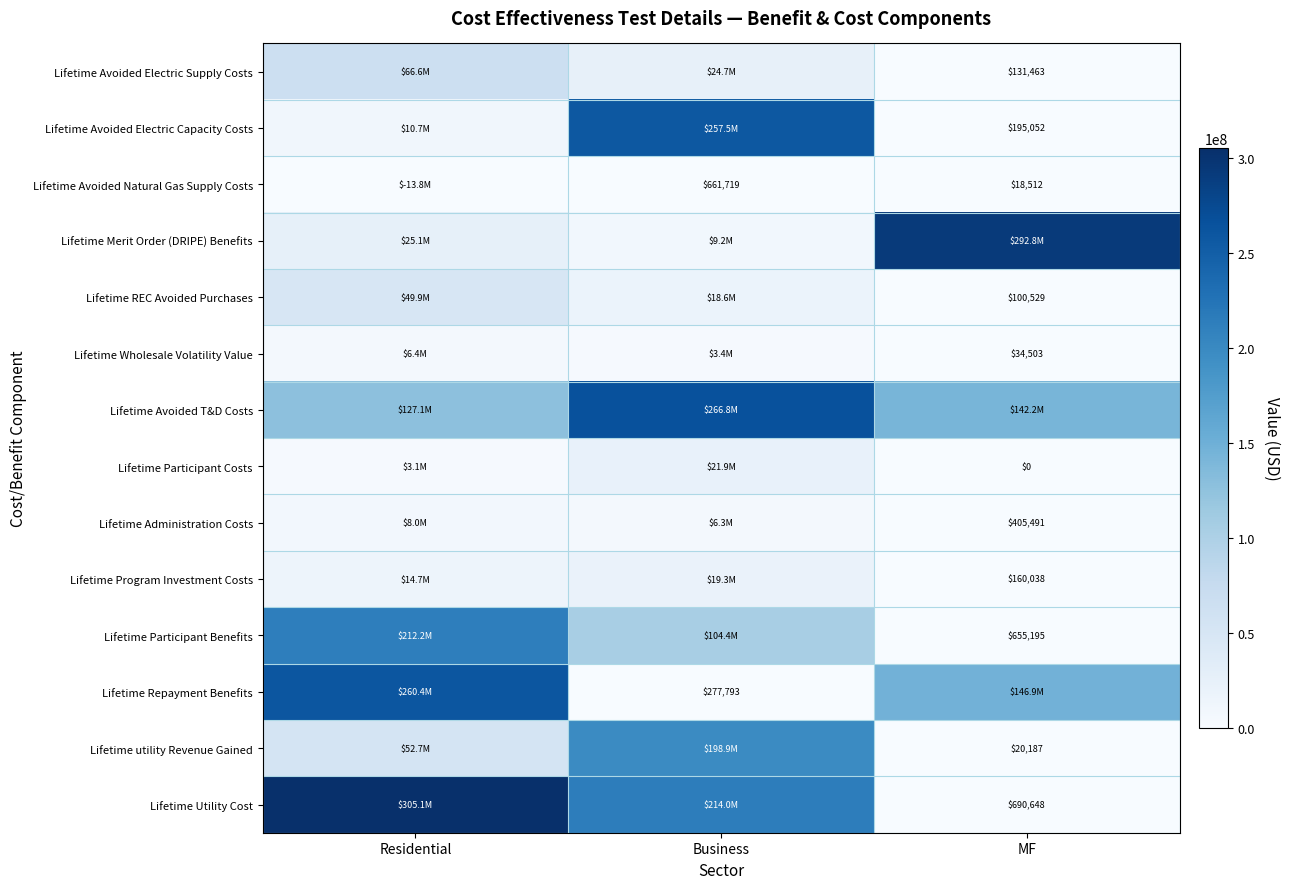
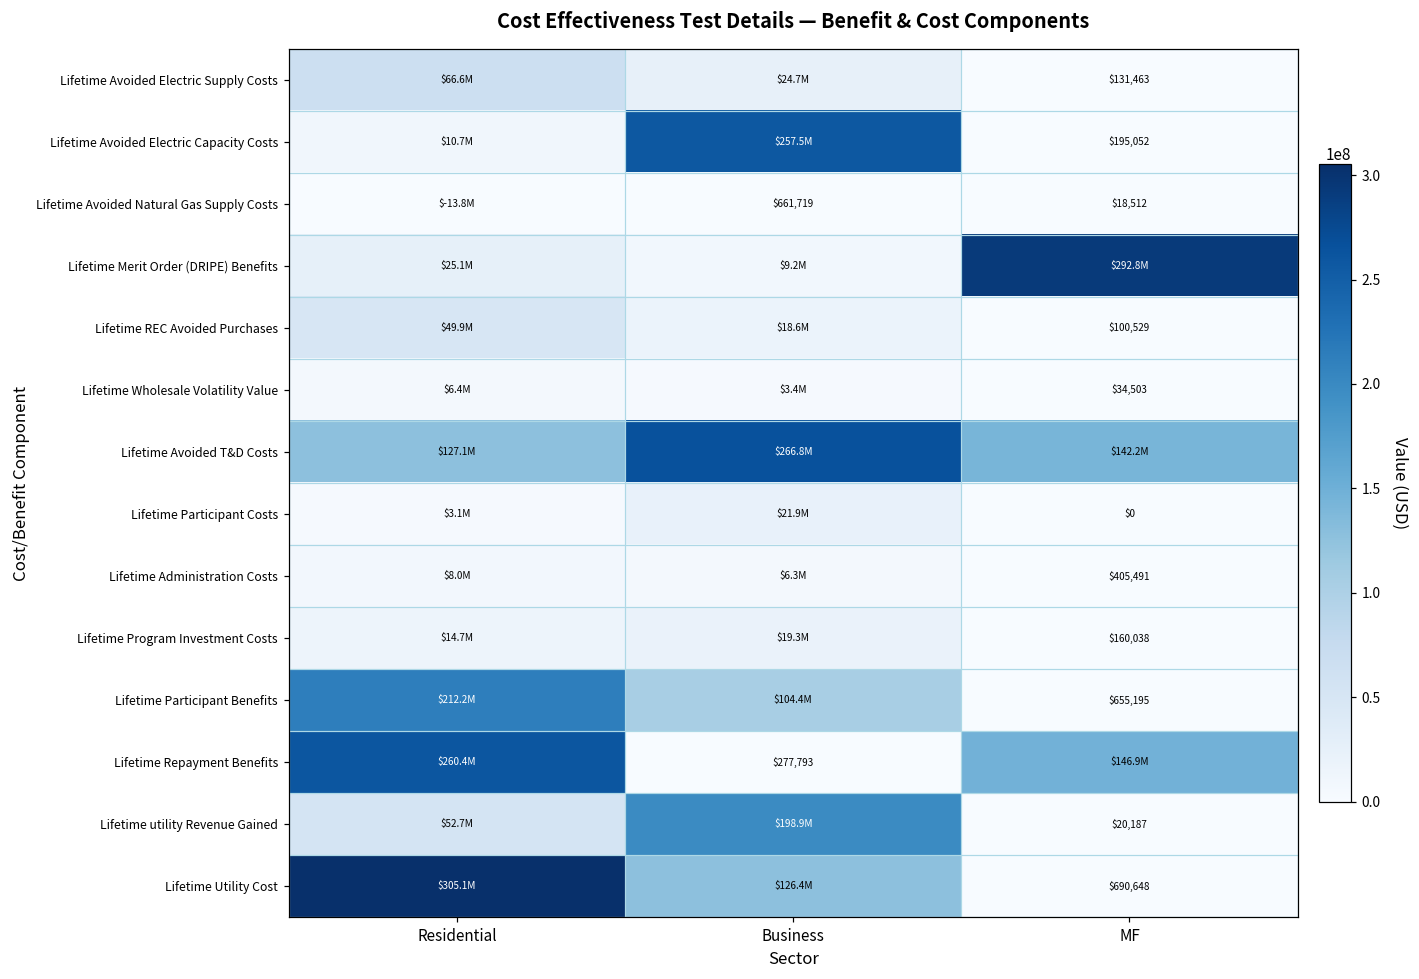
Lifetime Utility Cost, Business: $214.0M -> $126.4M
